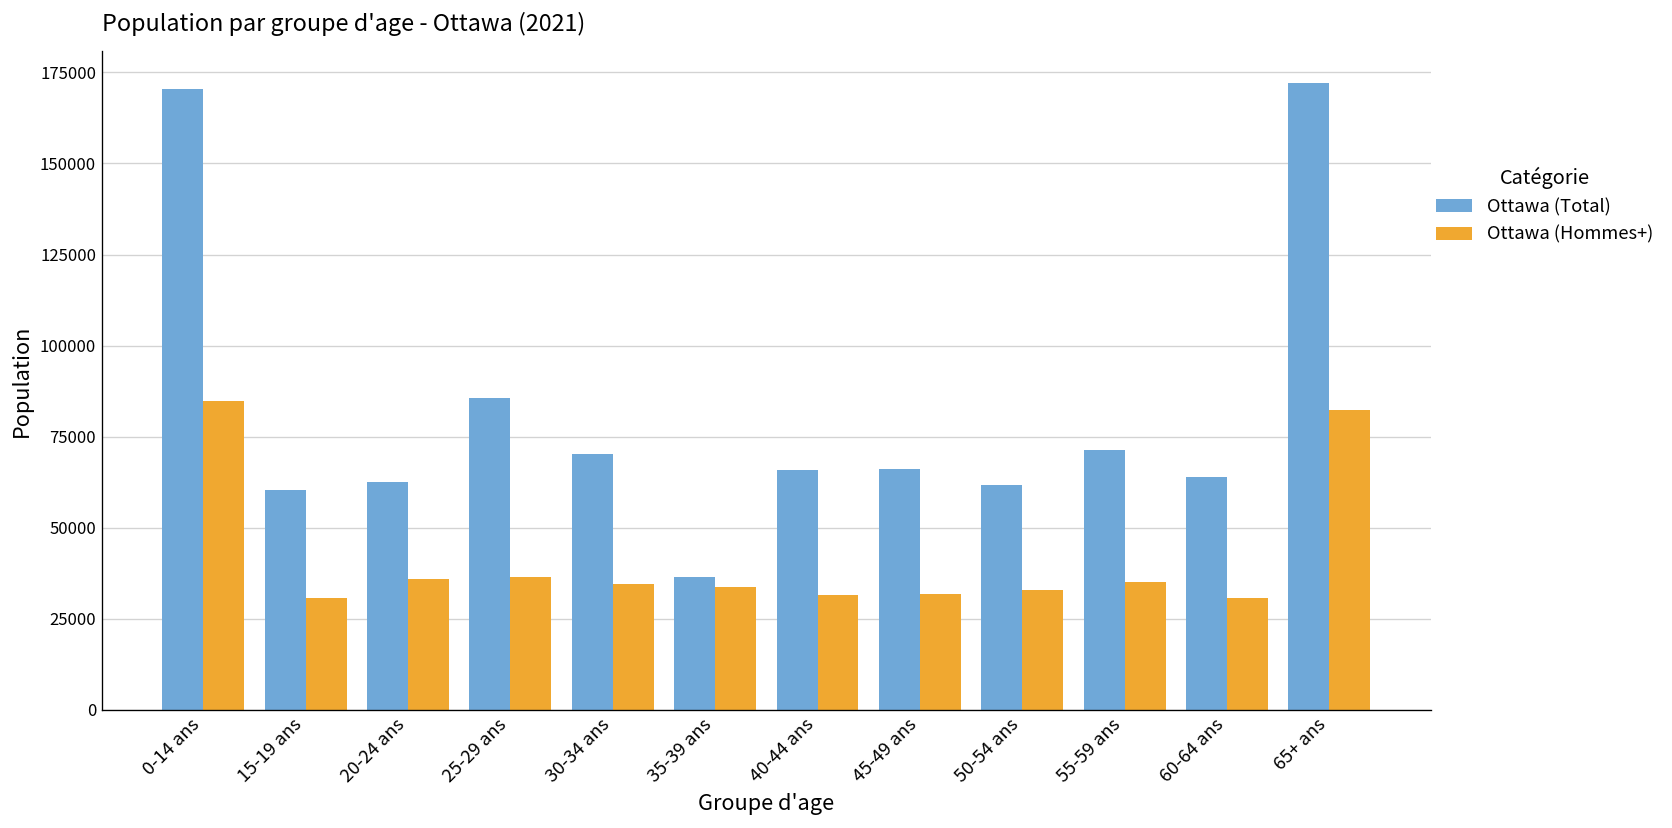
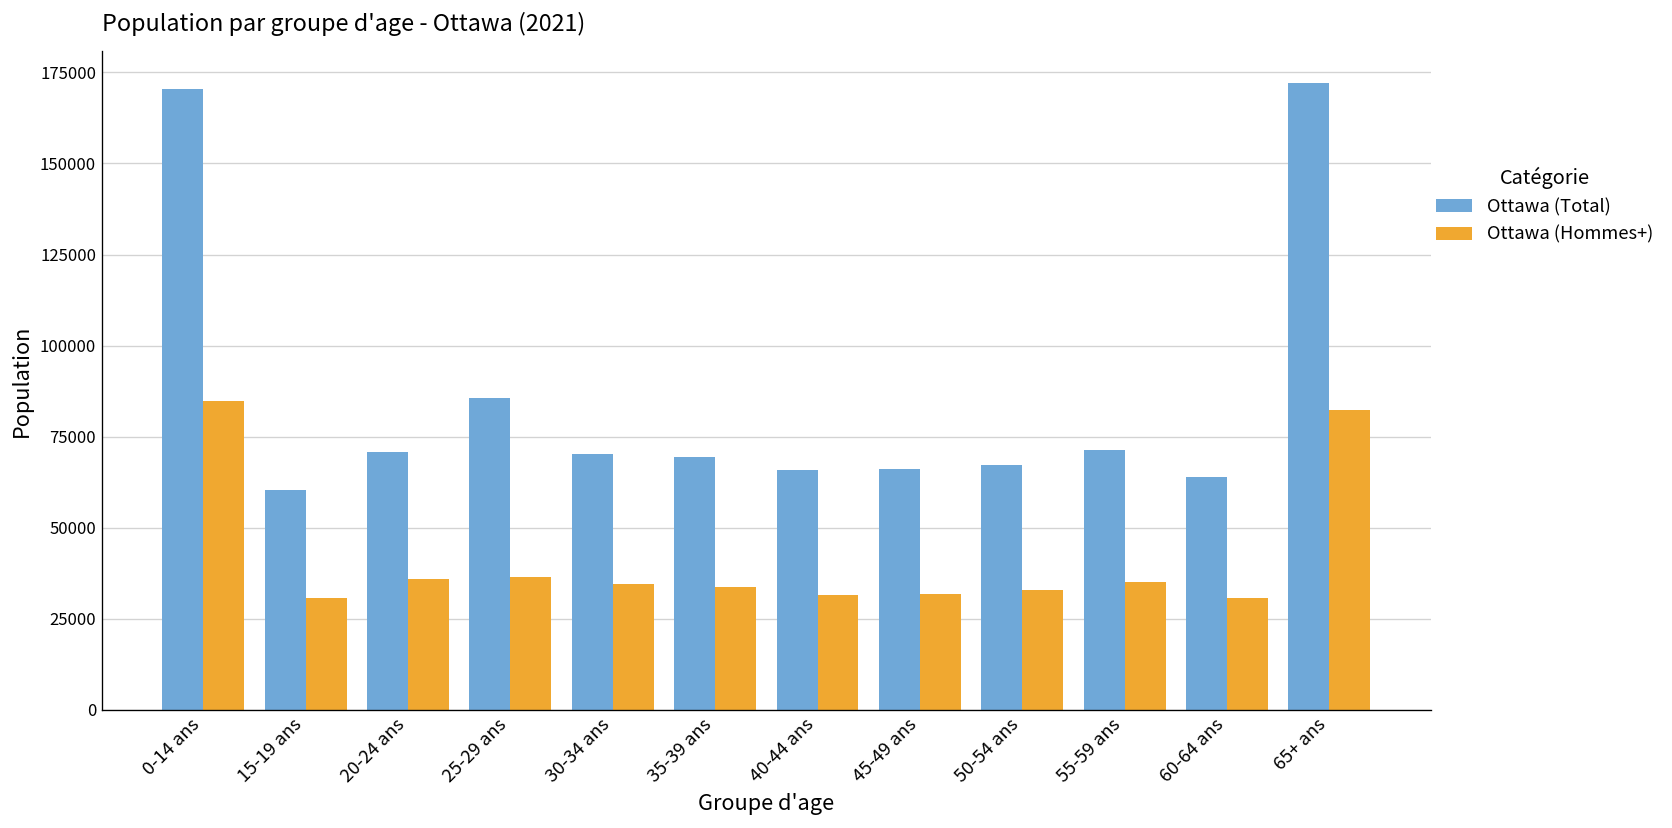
Ottawa (Total), 20-24 ans: 62000 -> 71000
Ottawa (Total), 35-39 ans: 37000 -> 70000
Ottawa (Total), 50-54 ans: 62000 -> 67000
